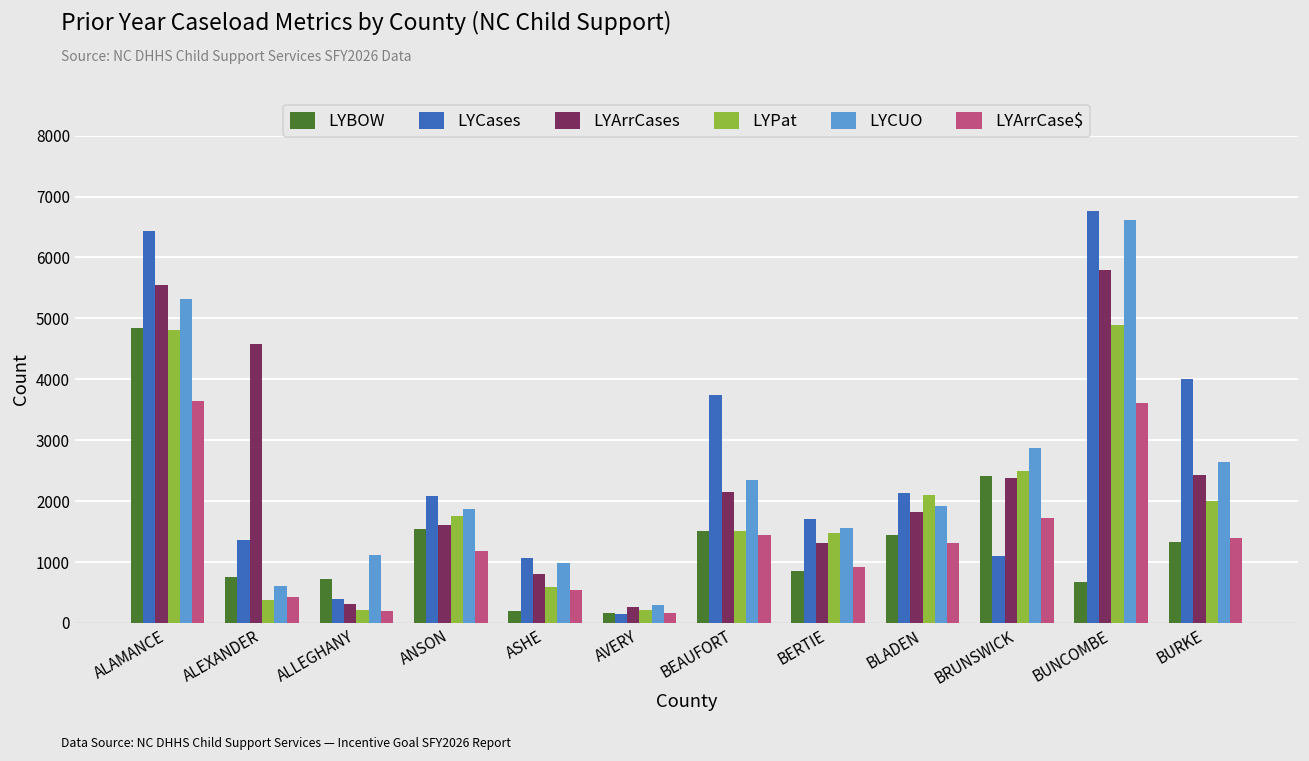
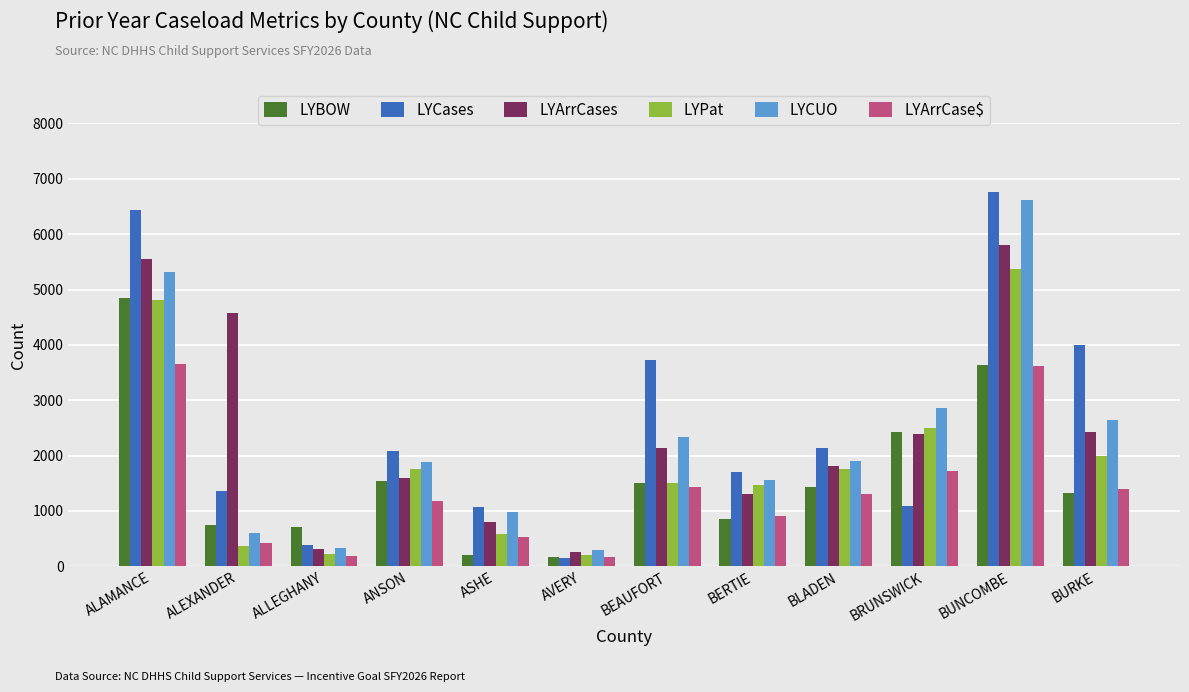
LYCUO, ALLEGHANY: 1100 -> 300
LYPat, BLADEN: 2100 -> 1800
LYBOW, BUNCOMBE: 700 -> 3600
LYPat, BUNCOMBE: 4900 -> 5400
